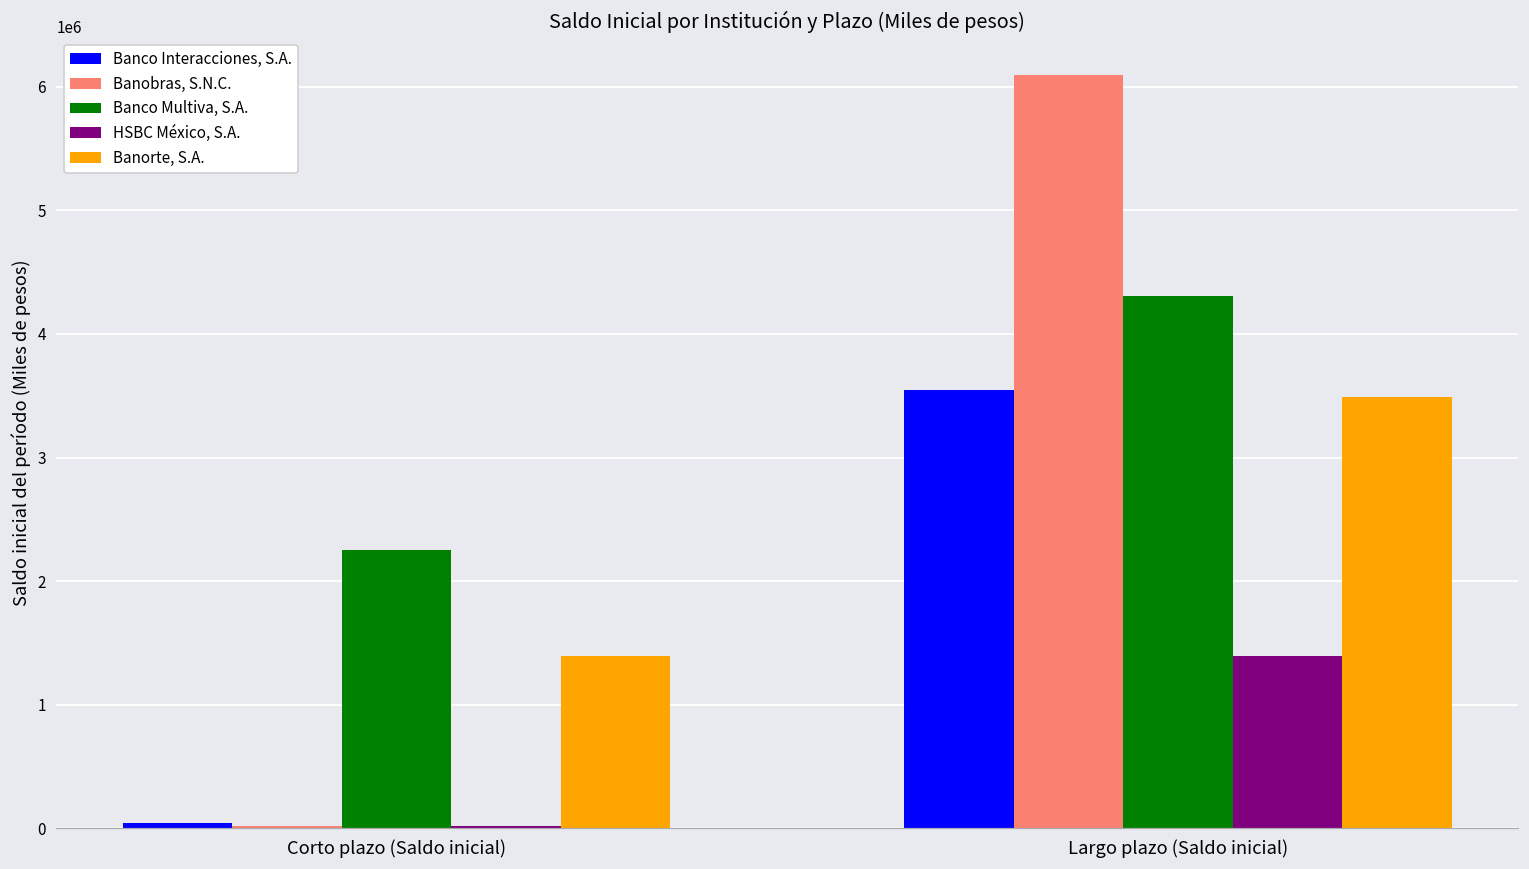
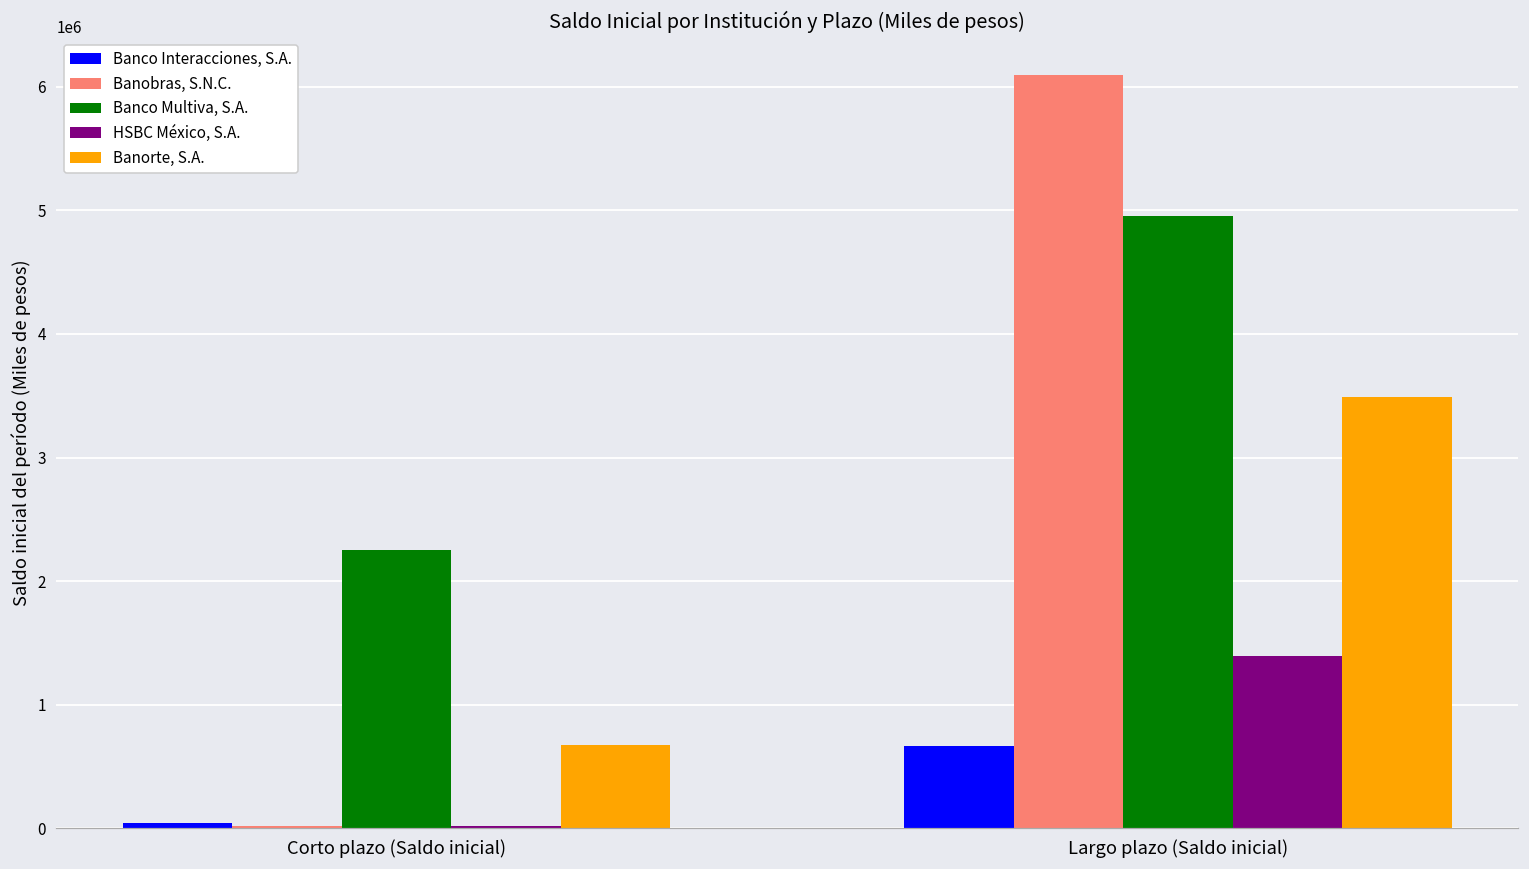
Banorte, S.A., Corto plazo (Saldo inicial): 1400000 -> 670000
Banco Interacciones, S.A., Largo plazo (Saldo inicial): 3550000 -> 670000
Banco Multiva, S.A., Largo plazo (Saldo inicial): 4310000 -> 4950000
